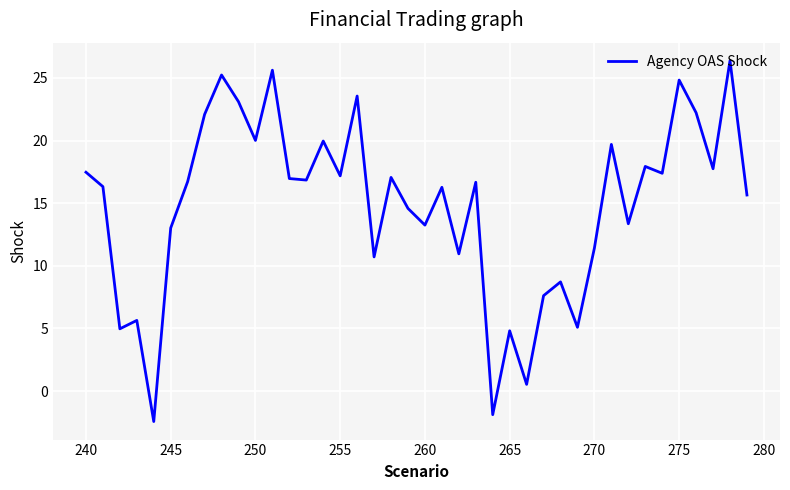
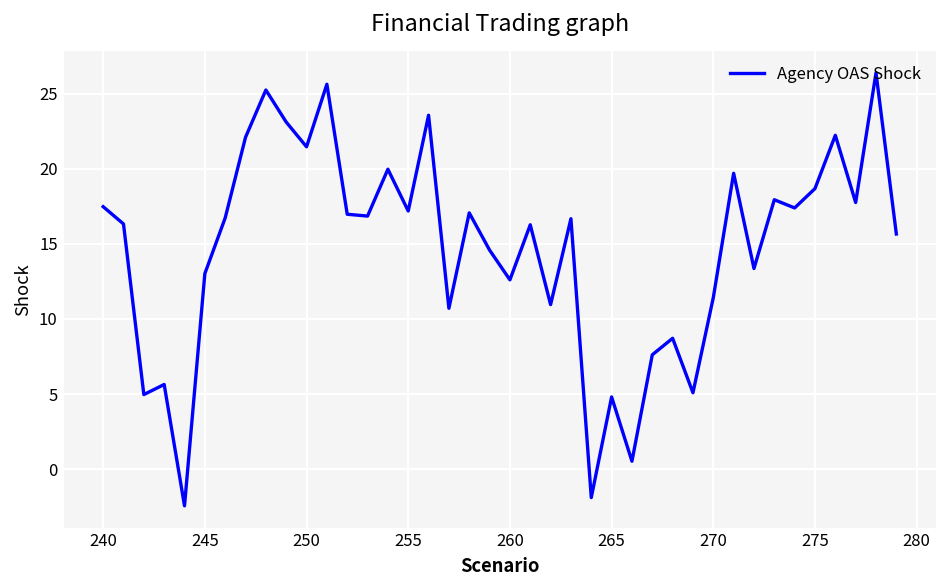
250: 20.0 -> 21.5
260: 13.3 -> 12.6
275: 24.8 -> 18.7
